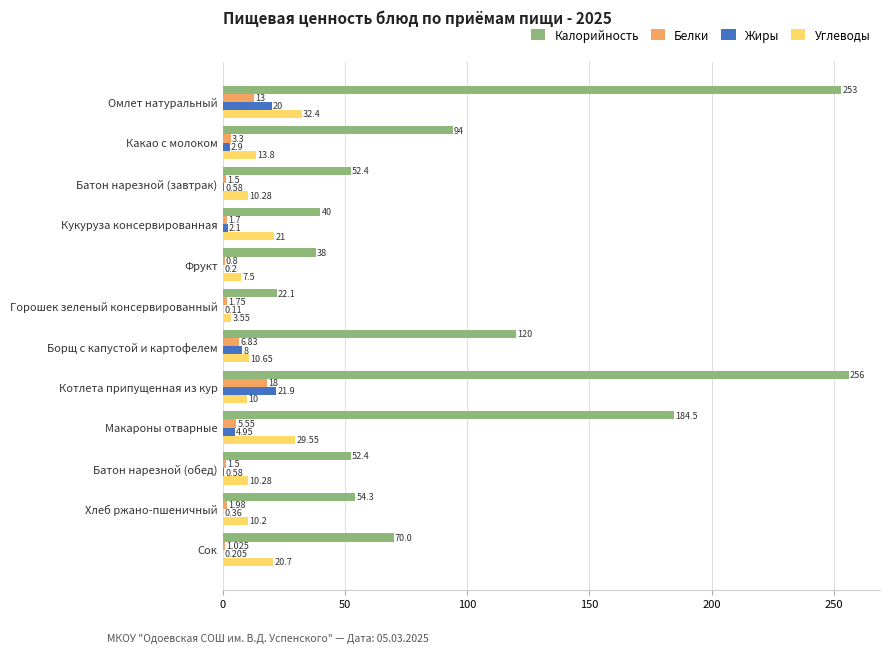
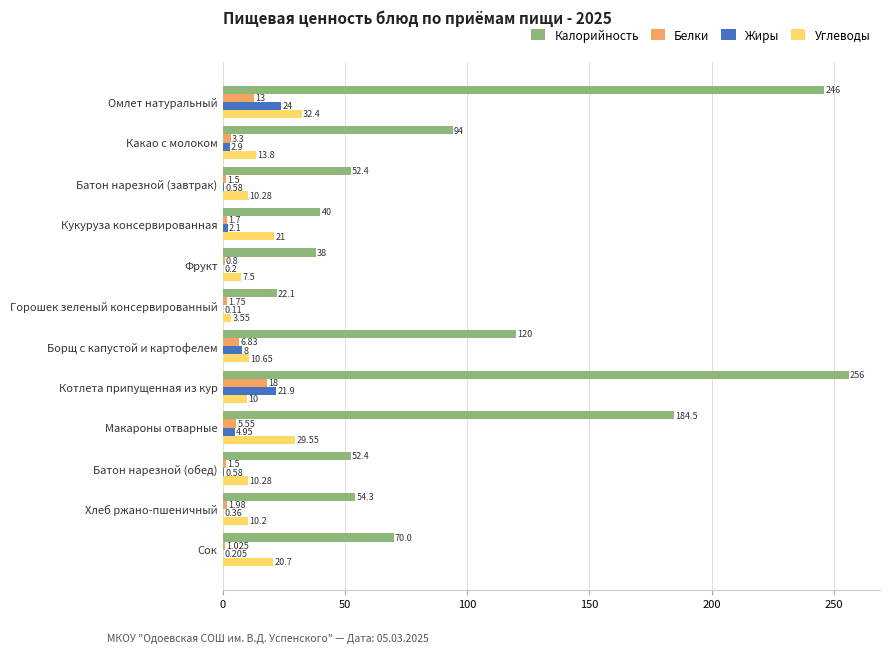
Калорийность, Омлет натуральный: 253 -> 246
Жиры, Омлет натуральный: 20 -> 24
